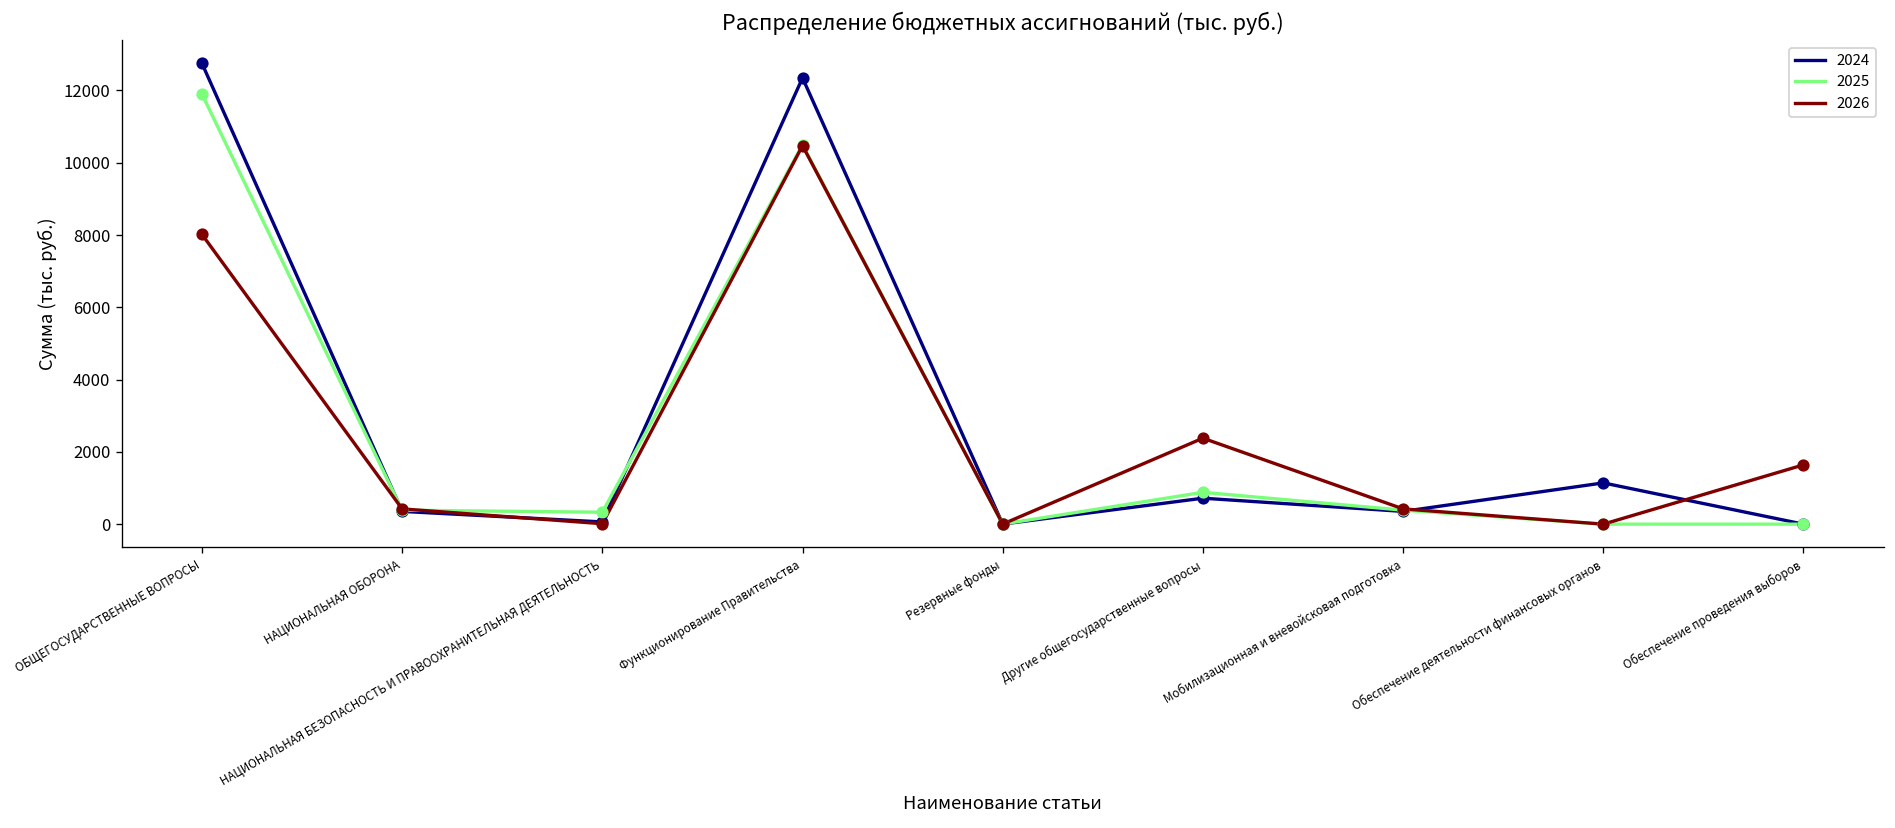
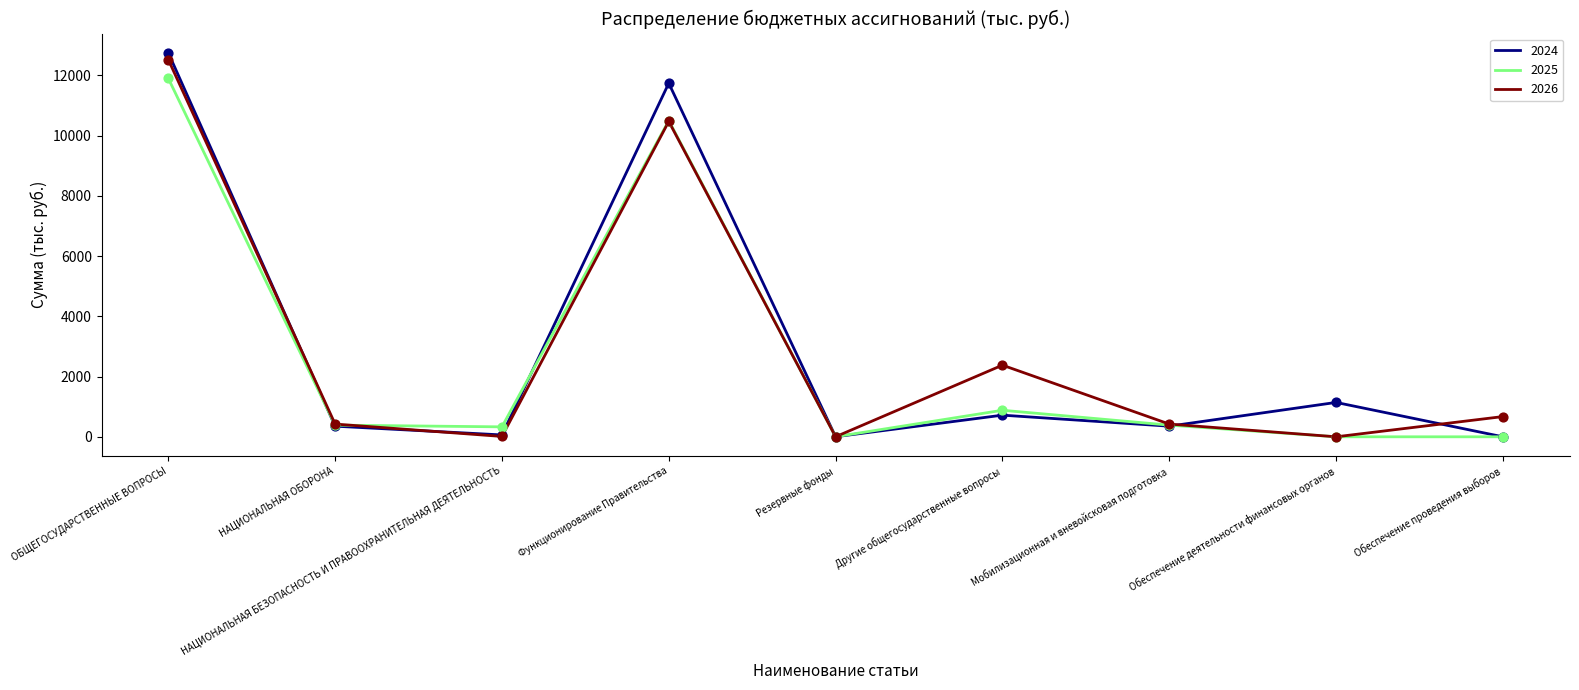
2026, ОБЩЕГОСУДАРСТВЕННЫЕ ВОПРОСЫ: 8000 -> 12500
2024, Функционирование Правительства: 12300 -> 11700
2026, Обеспечение проведения выборов: 1600 -> 700
